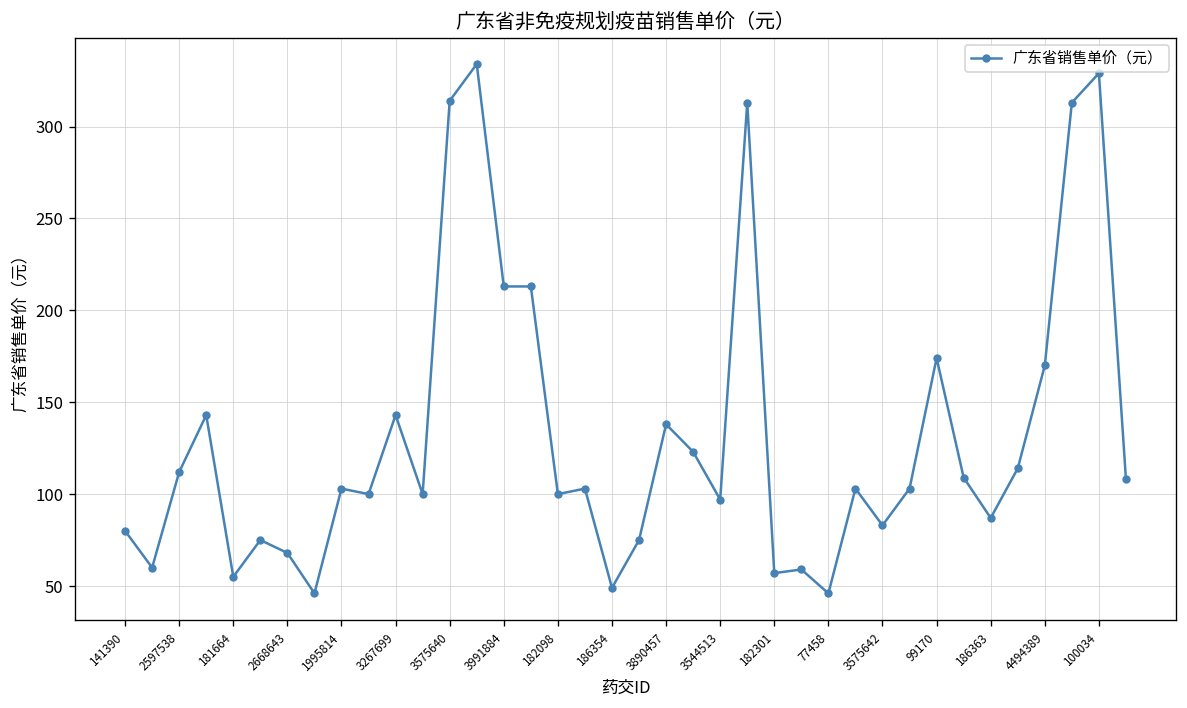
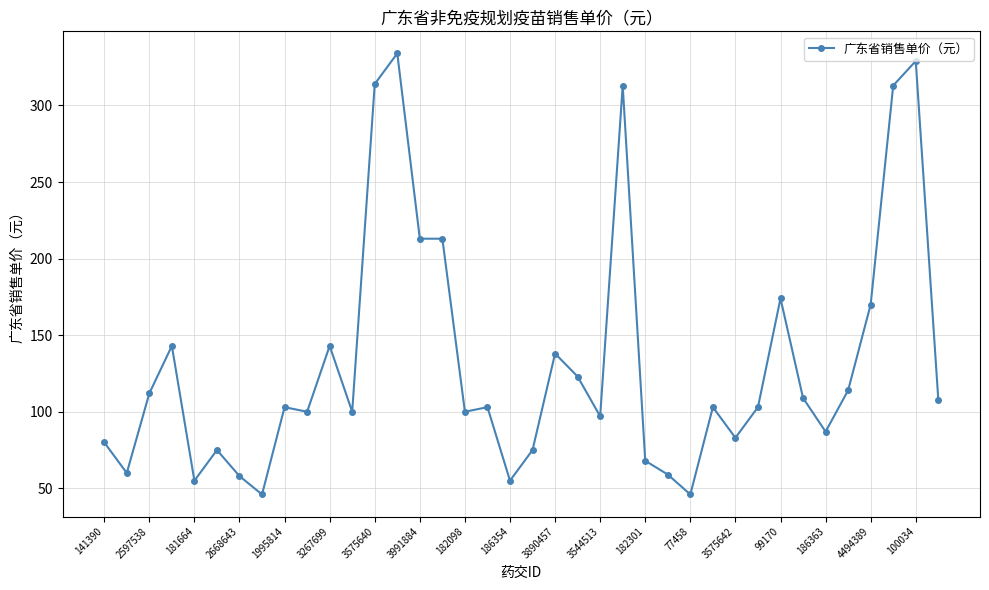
2668643: 68 -> 58
186354: 49 -> 55
182301: 57 -> 68
